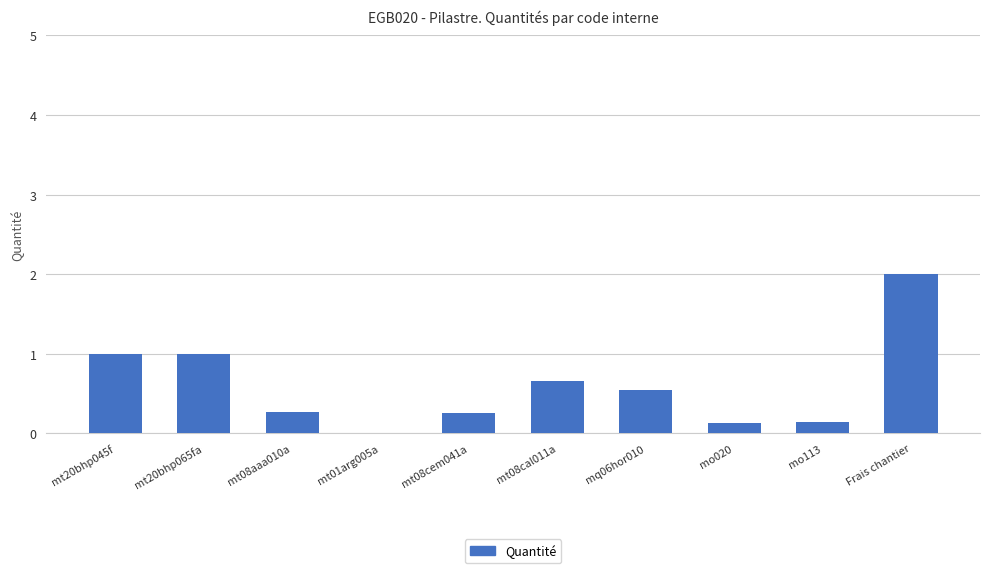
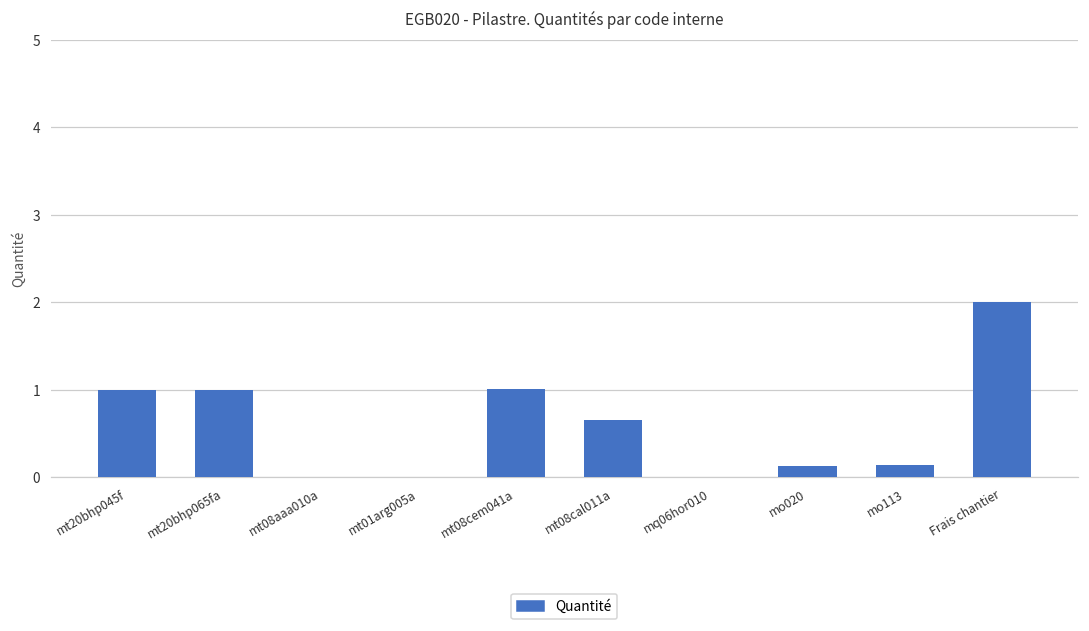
mt08aaa010a: 0.3 -> 0.0
mt08cem041a: 0.3 -> 1.0
mq06hor010: 0.5 -> 0.0
